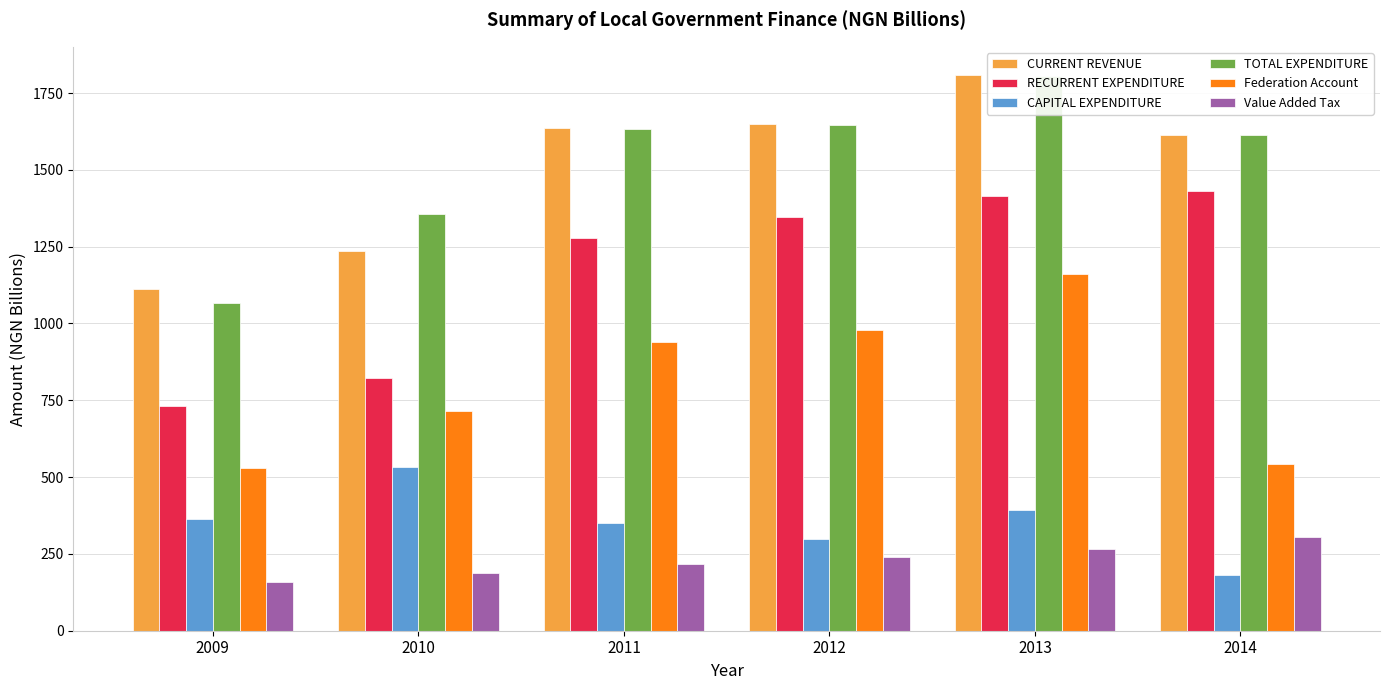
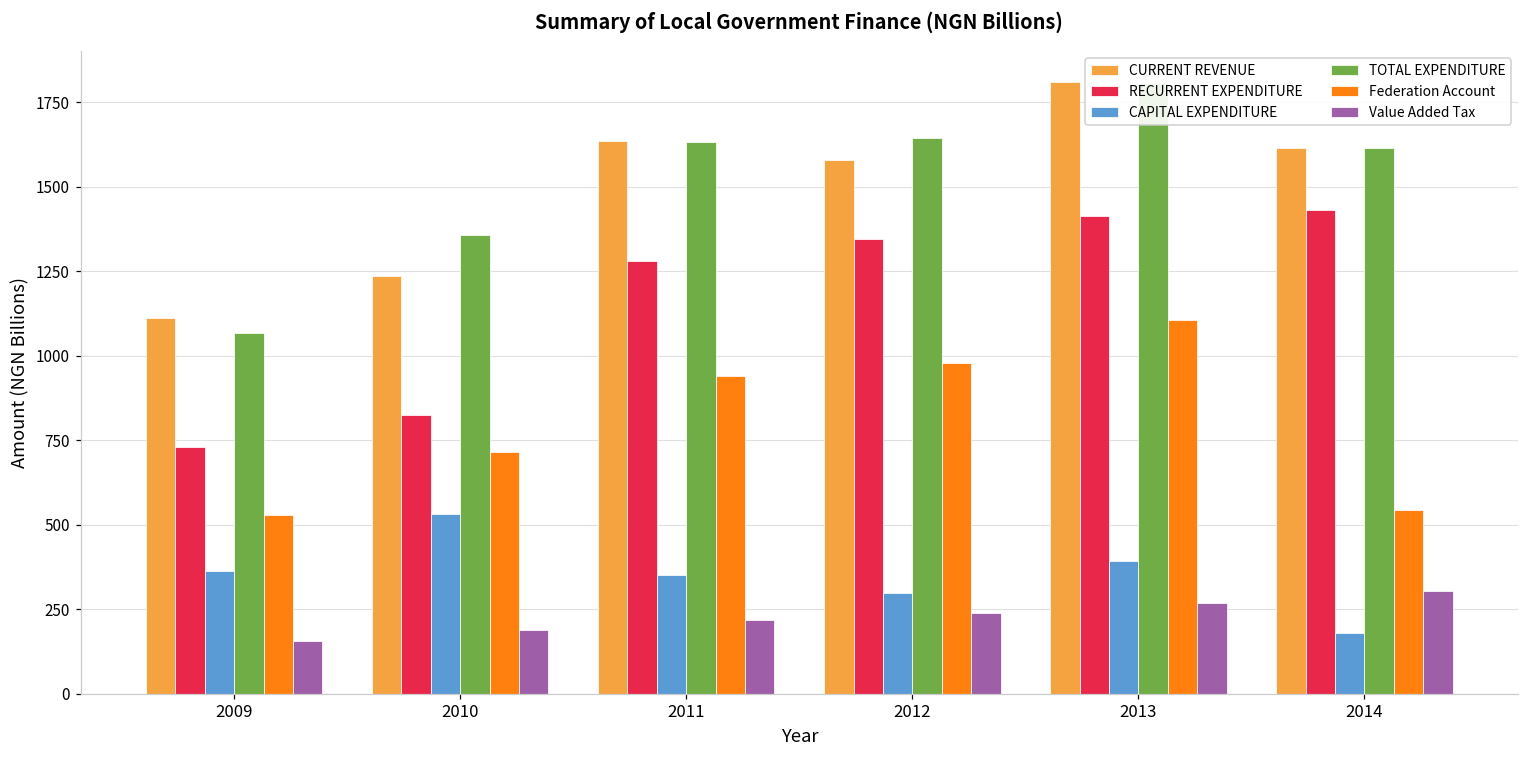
CURRENT REVENUE, 2012: 1650 -> 1580
Federation Account, 2013: 1160 -> 1110
